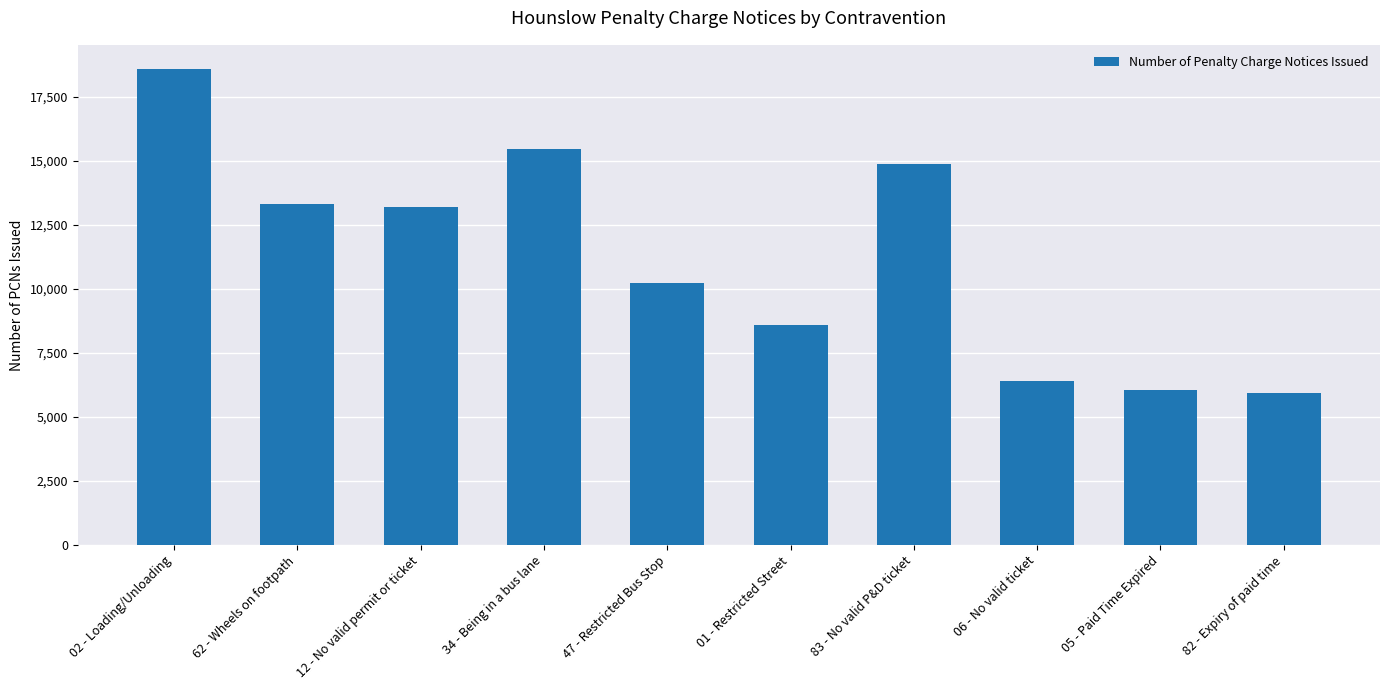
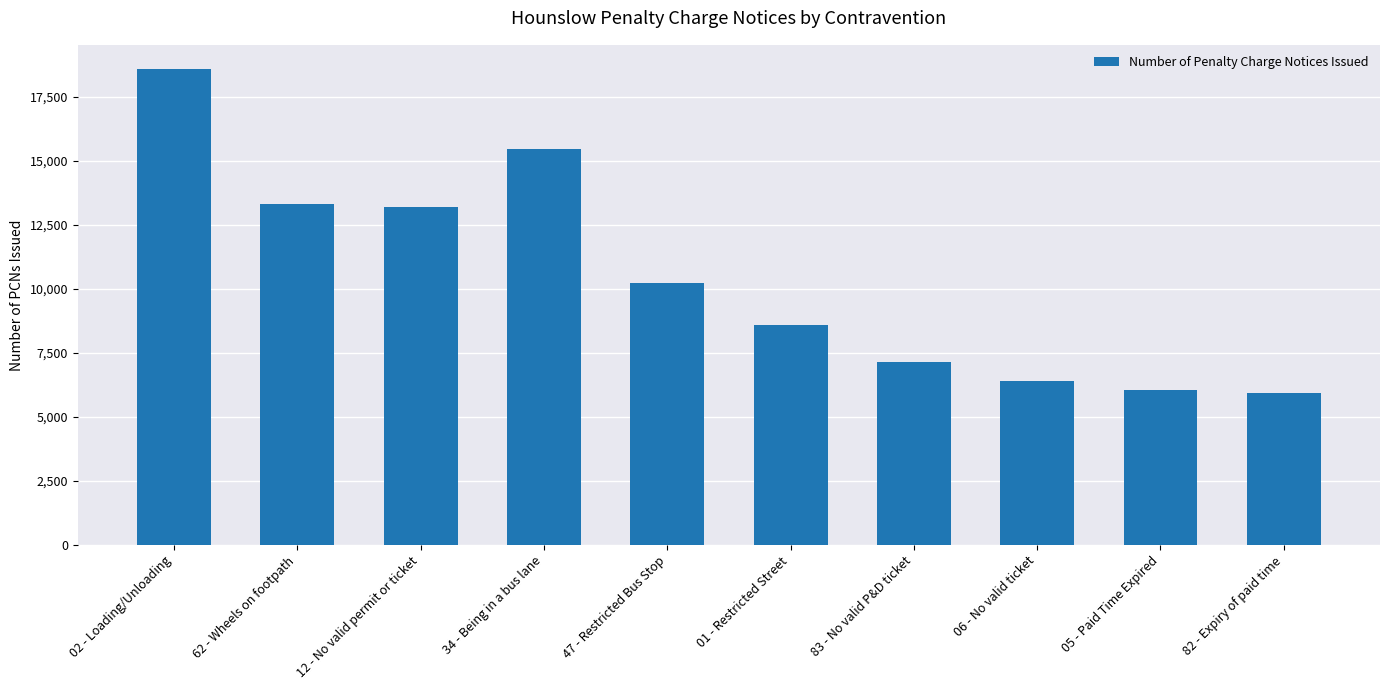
83 - No valid P&D ticket: 14,900 -> 7,100
